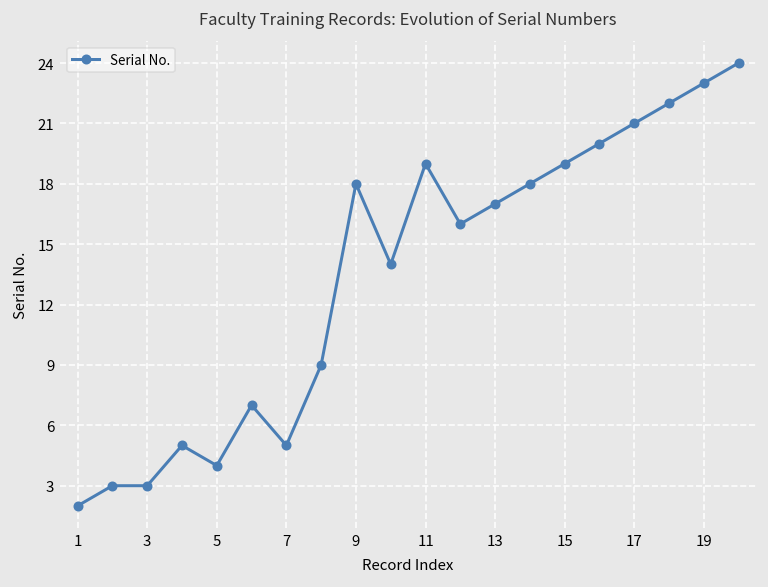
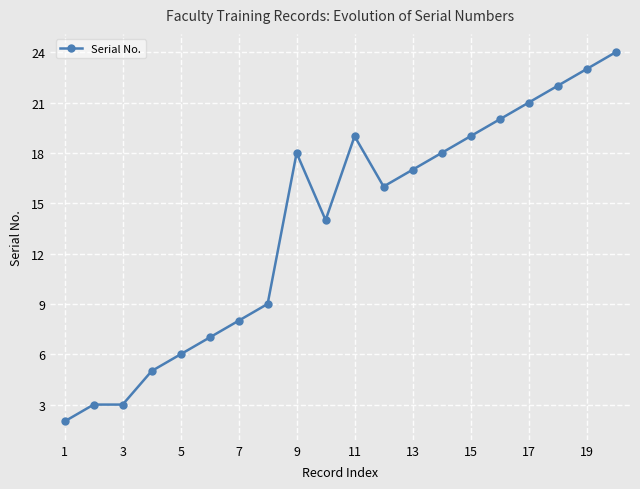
5: 4 -> 6
7: 5 -> 8
